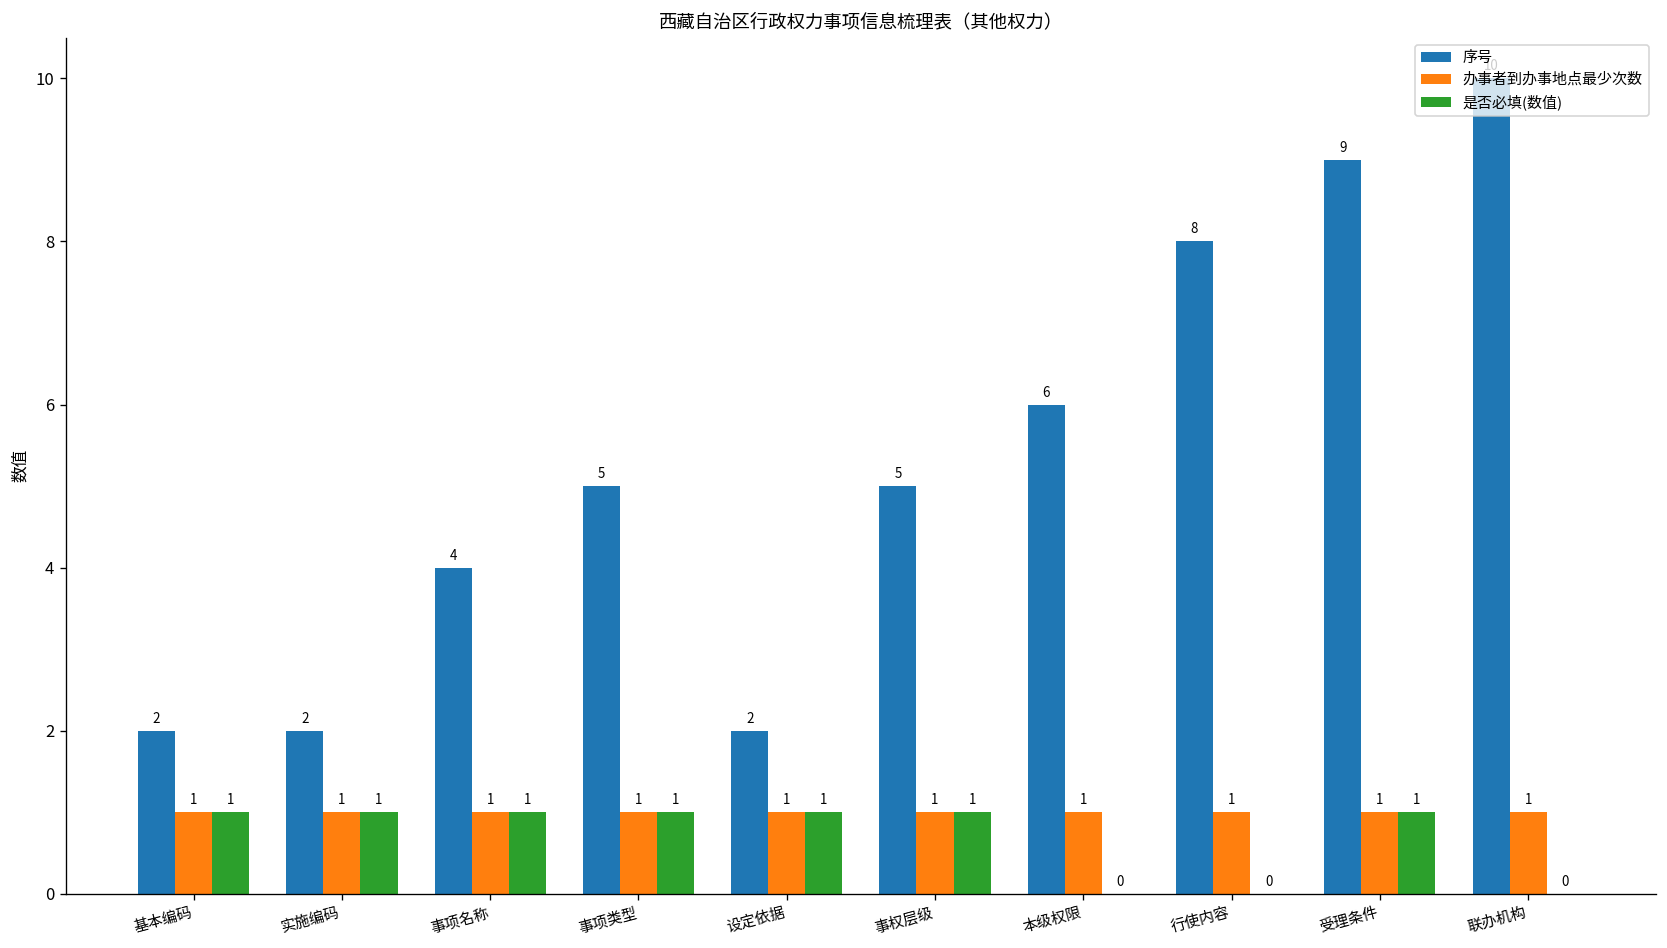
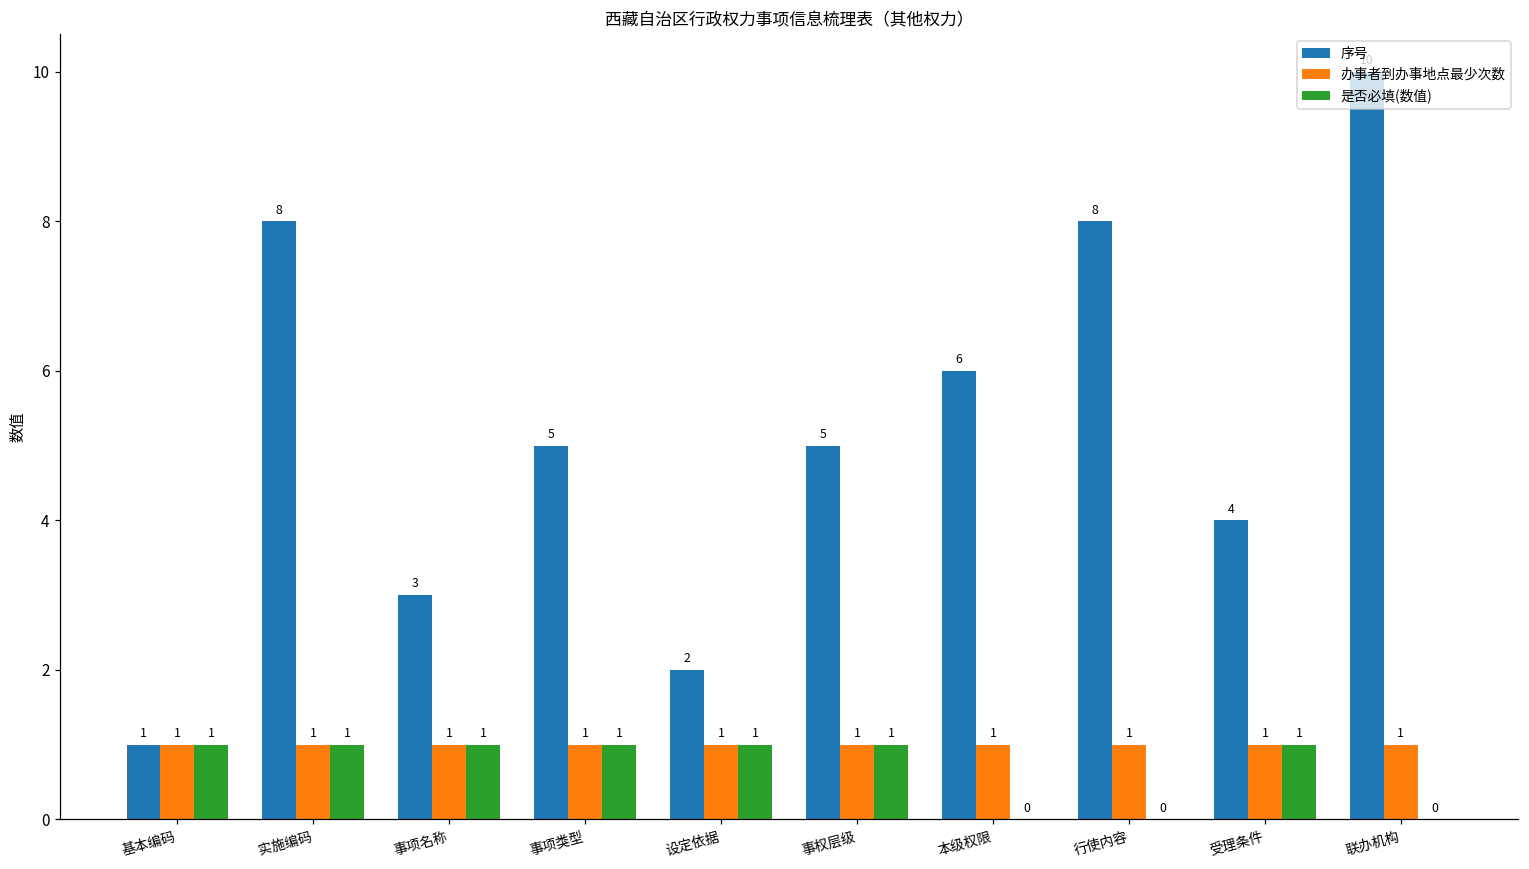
序号, 基本编码: 2 -> 1
序号, 实施编码: 2 -> 8
序号, 事项名称: 4 -> 3
序号, 受理条件: 9 -> 4
